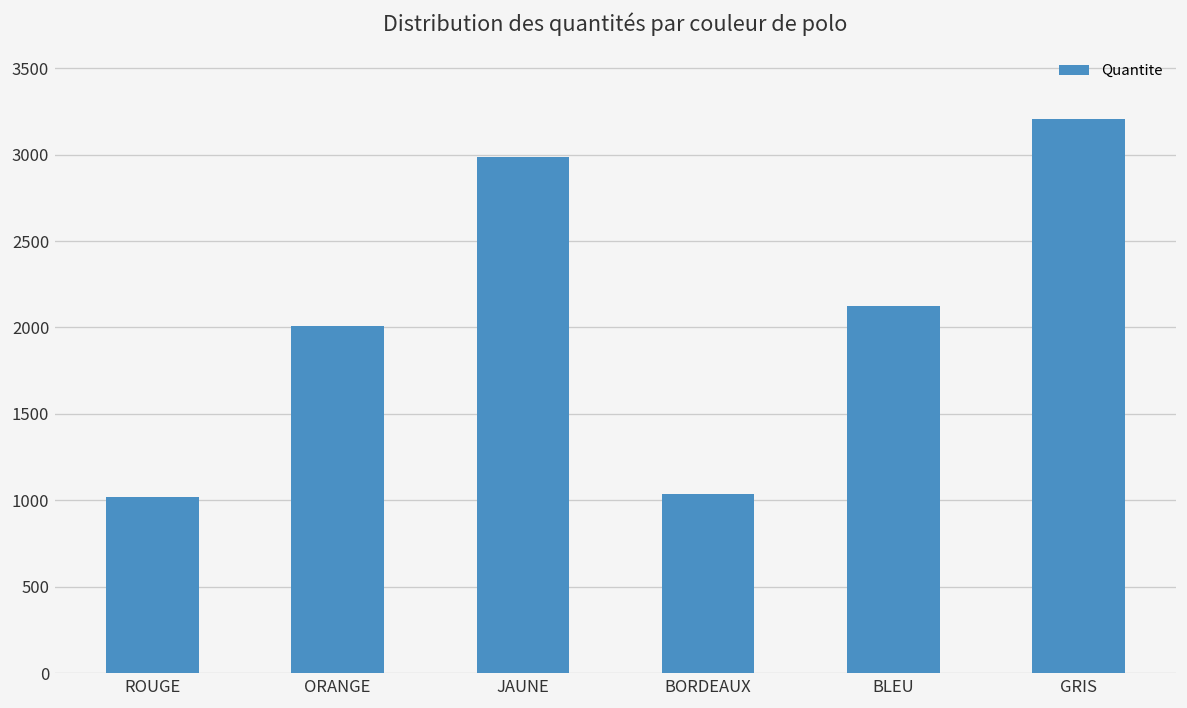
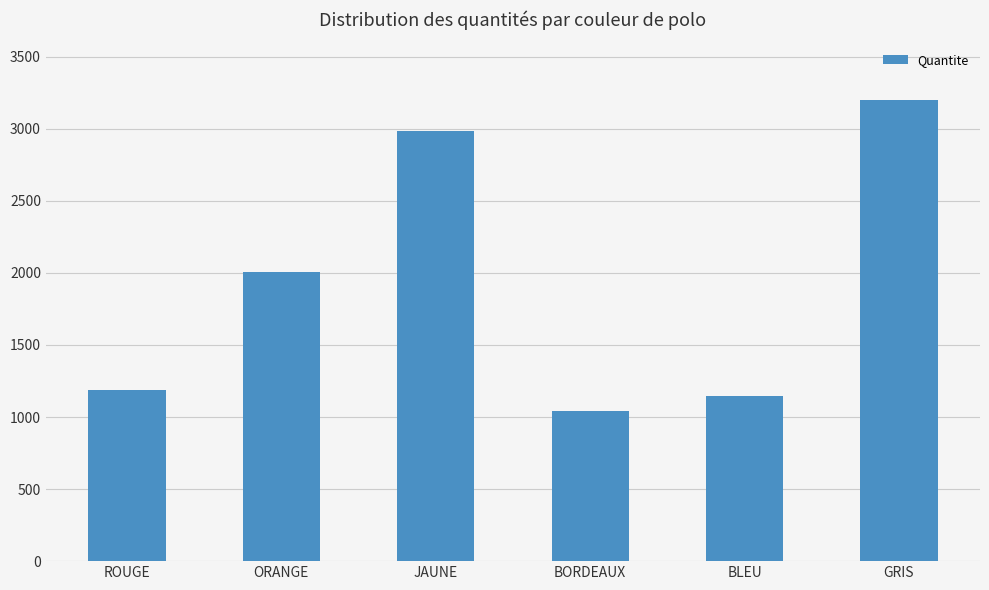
ROUGE: 1020 -> 1190
BLEU: 2120 -> 1150
